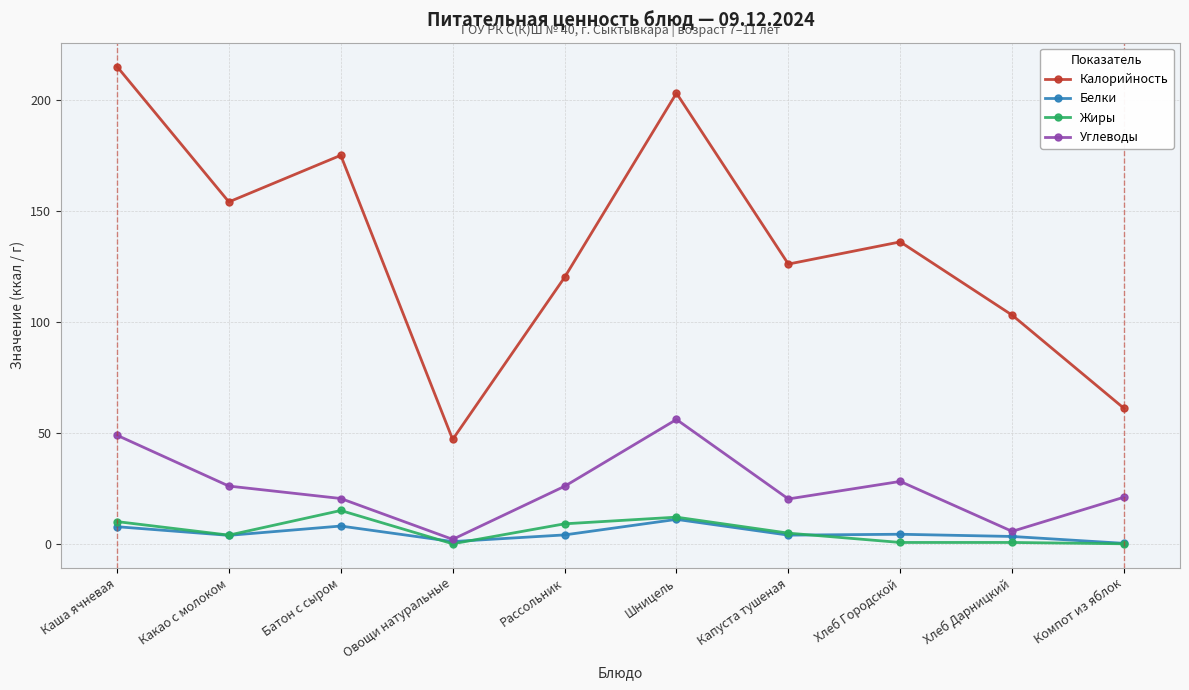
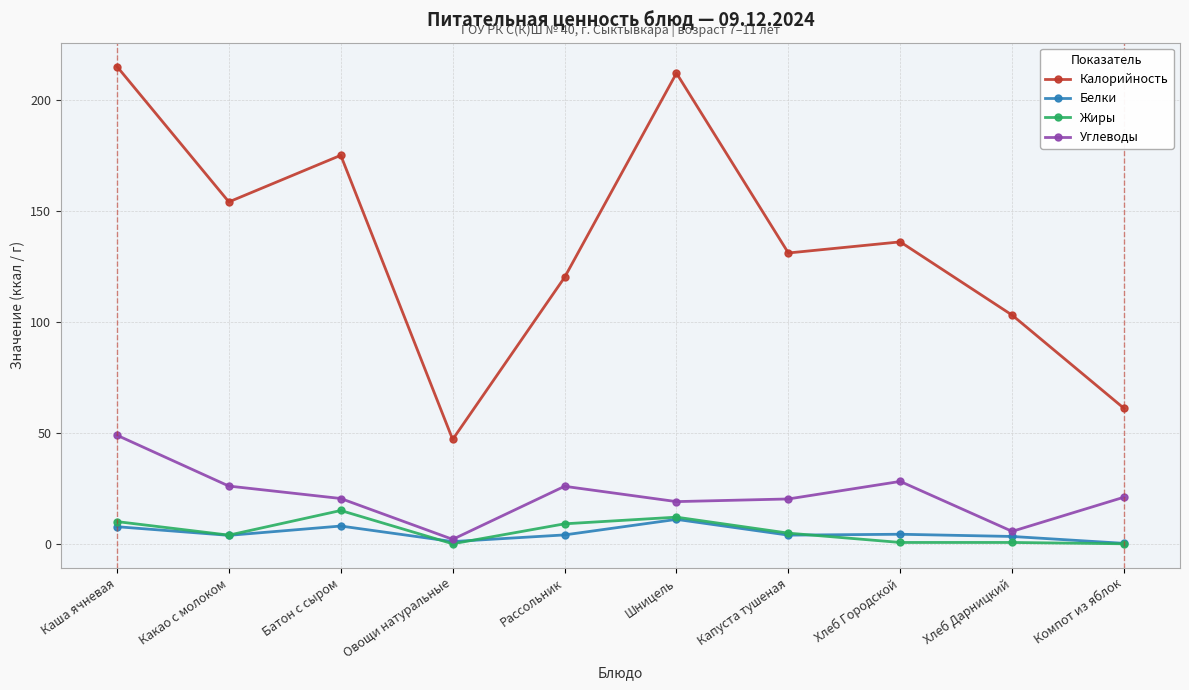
Калорийность, Шницель: 203 -> 212
Углеводы, Шницель: 56 -> 19
Калорийность, Капуста тушеная: 126 -> 131
